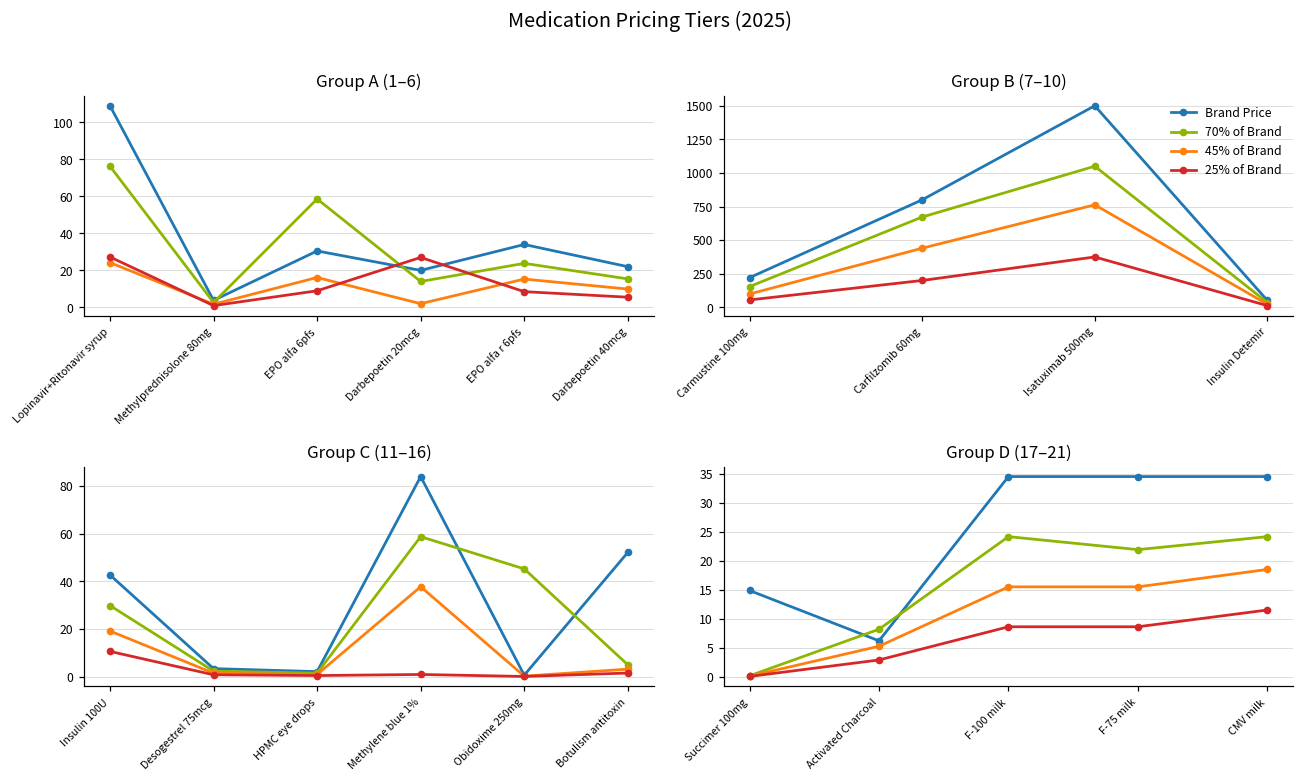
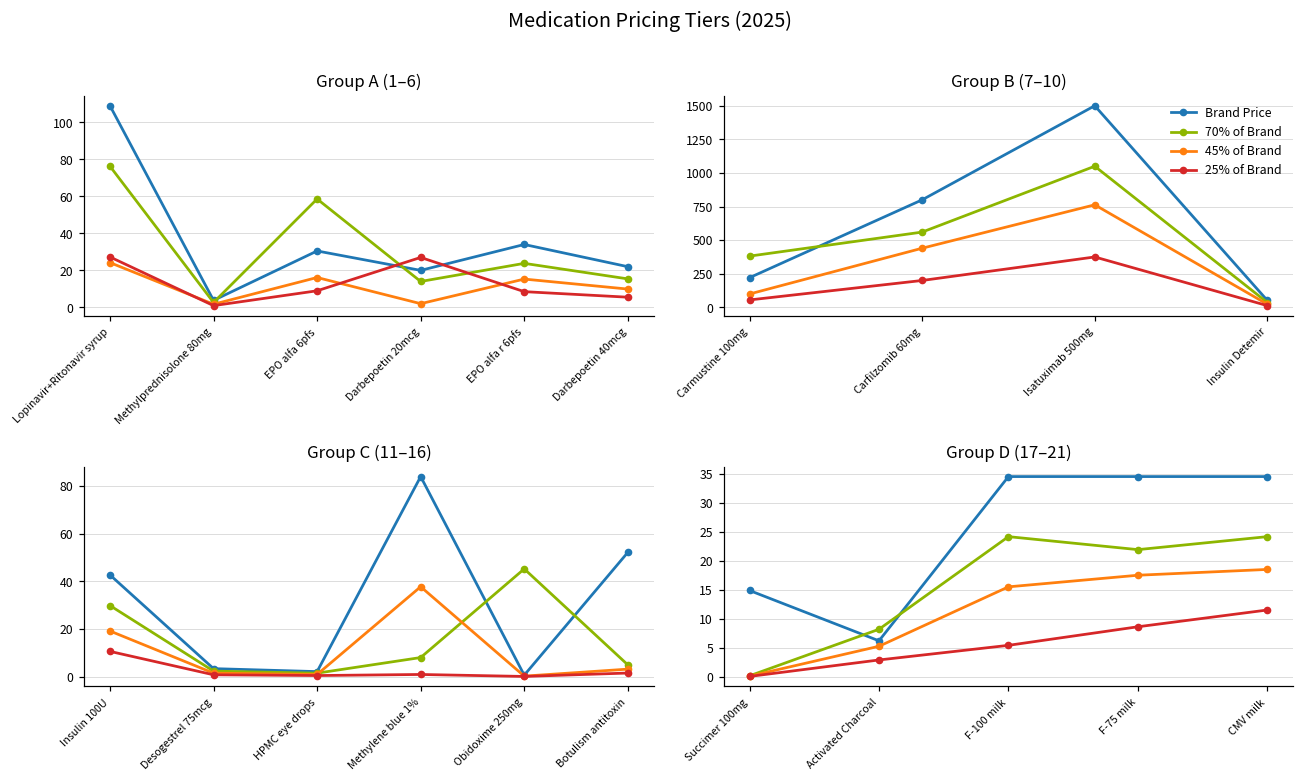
Group B (7–10), 70% of Brand, Carmustine 100mg: 150 -> 380
Group B (7–10), 70% of Brand, Carfilzomib 60mg: 670 -> 560
Group C (11–16), 70% of Brand, Methylene blue 1%: 59 -> 8
Group D (17–21), 25% of Brand, F-100 milk: 9 -> 5
Group D (17–21), 45% of Brand, F-75 milk: 16 -> 18
